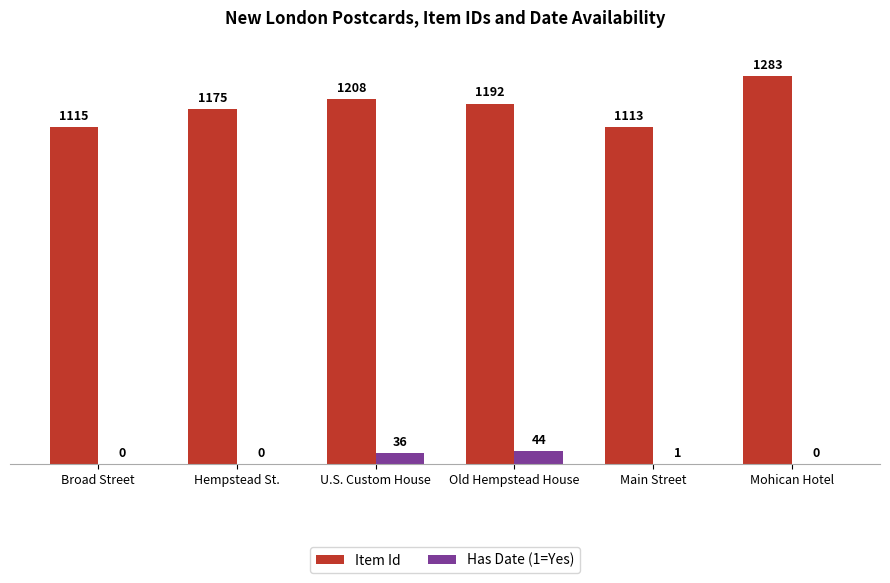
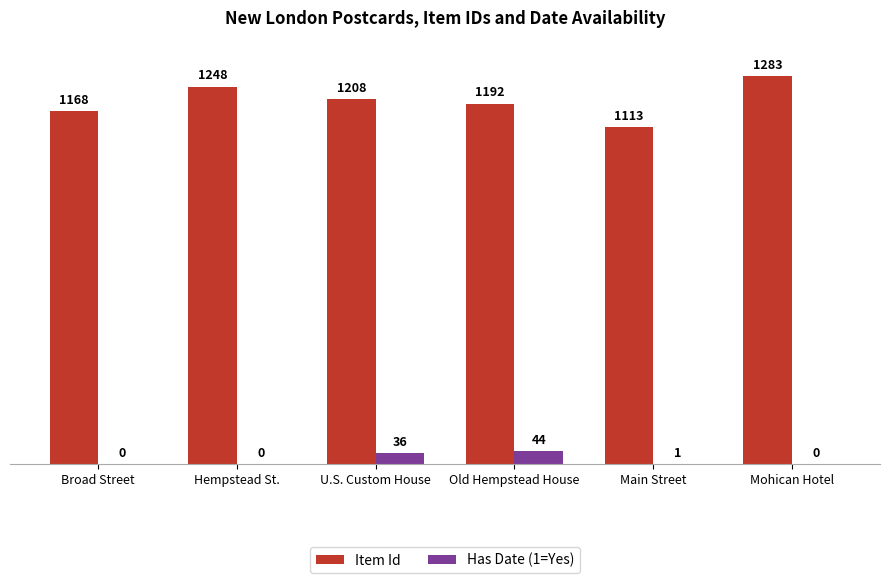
Item Id, Broad Street: 1115 -> 1168
Item Id, Hempstead St.: 1175 -> 1248
